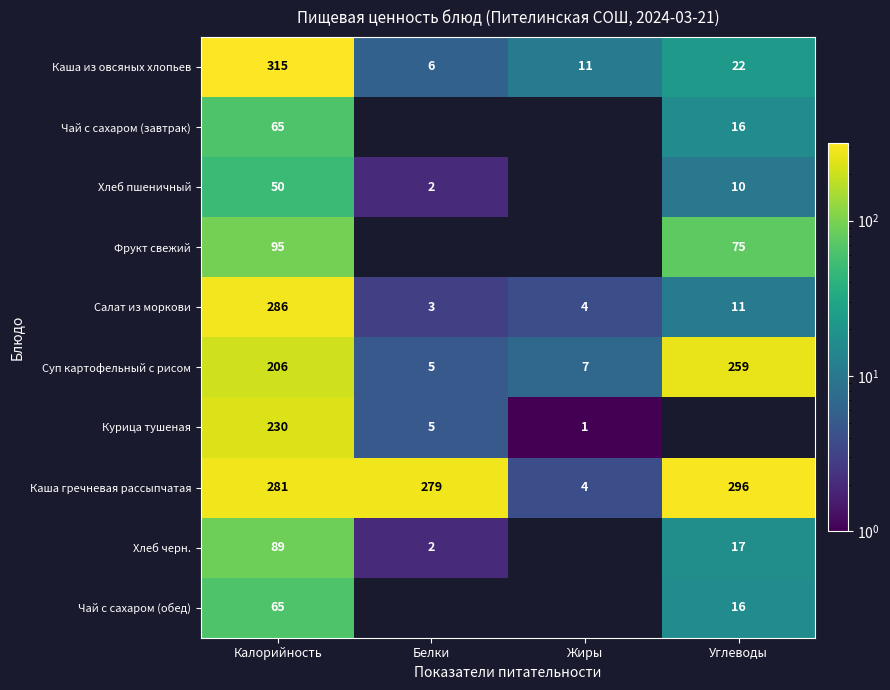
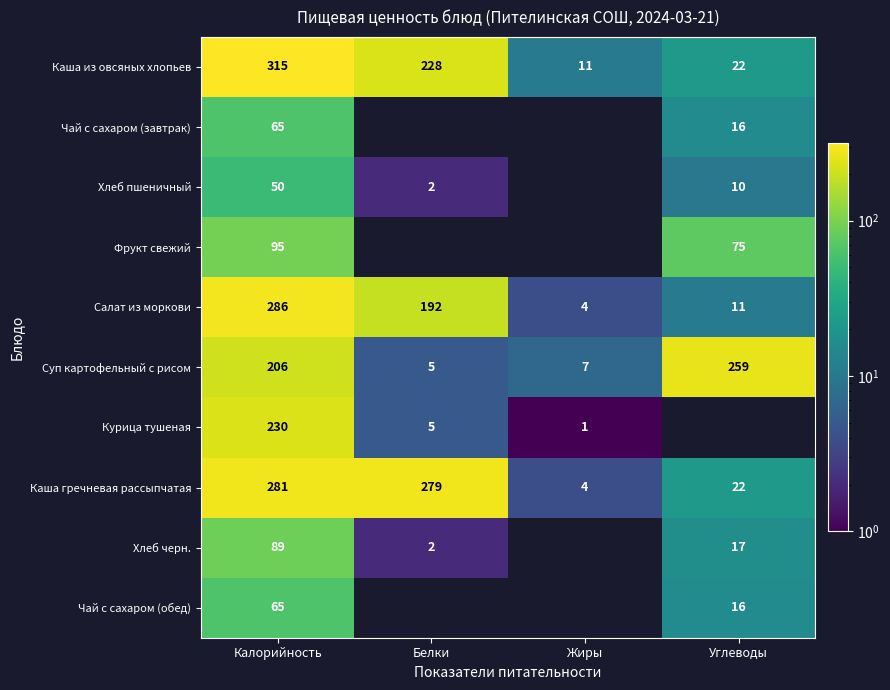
Каша из овсяных хлопьев, Белки: 6 -> 228
Салат из моркови, Белки: 3 -> 192
Каша гречневая рассыпчатая, Углеводы: 296 -> 22
